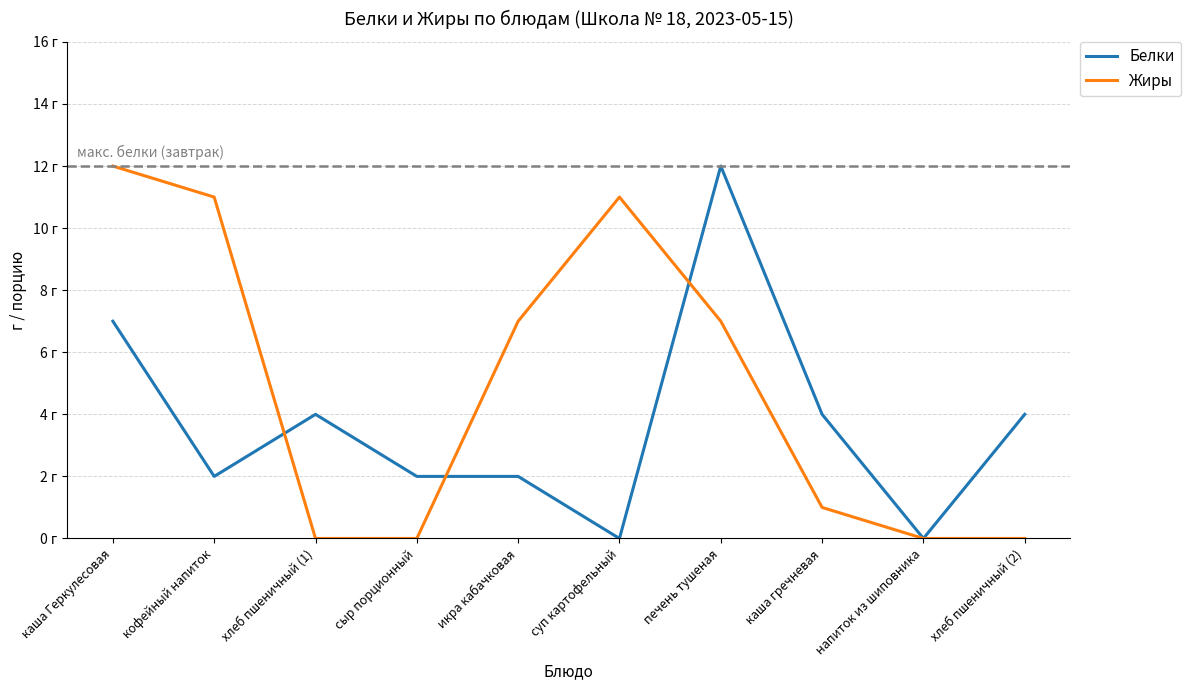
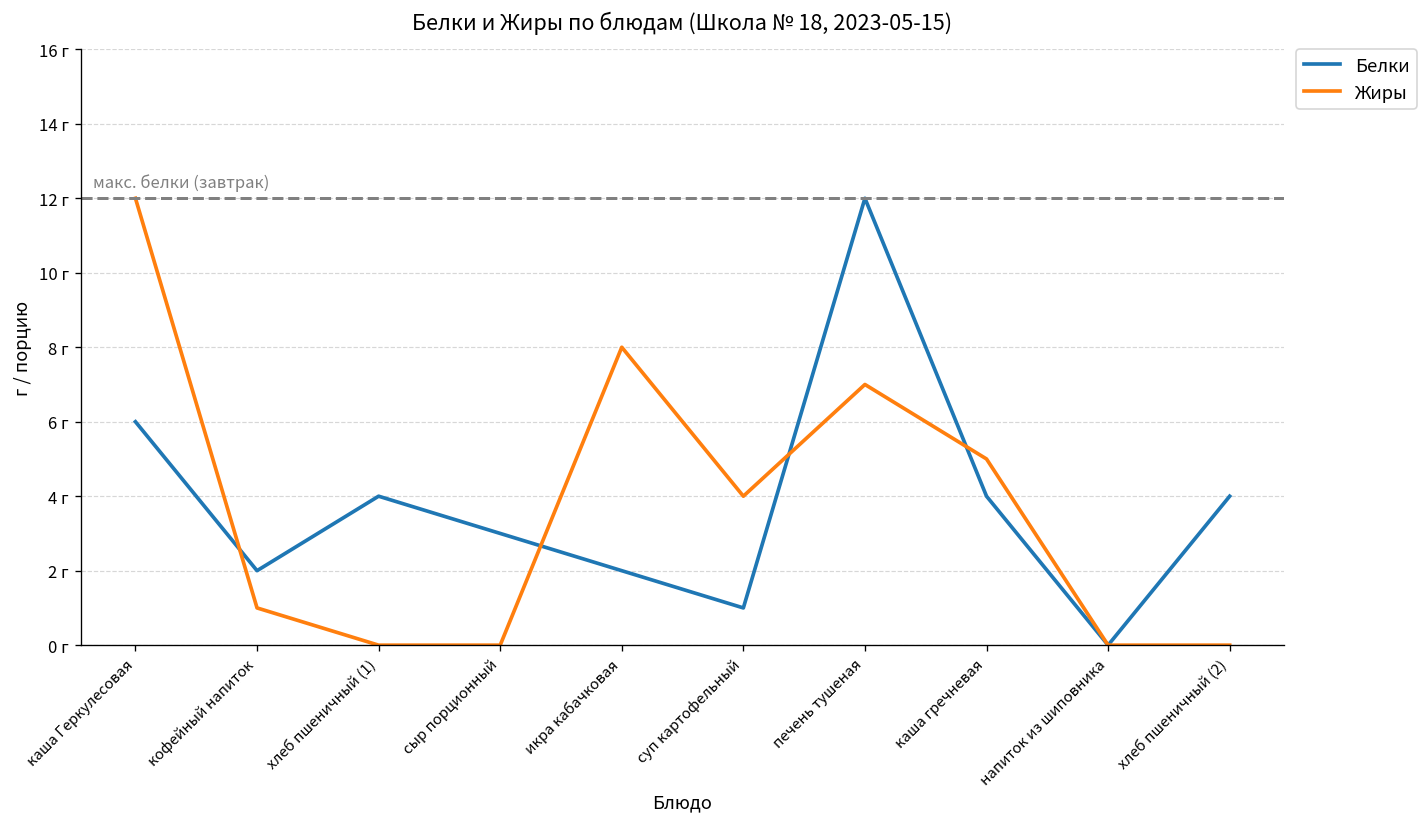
Белки, каша Геркулесовая: 7 г -> 6 г
Жиры, кофейный напиток: 11 г -> 1 г
Белки, сыр порционный: 2 г -> 3 г
Жиры, икра кабачковая: 7 г -> 8 г
Белки, суп картофельный: 0 г -> 1 г
Жиры, суп картофельный: 11 г -> 4 г
Жиры, каша гречневая: 1 г -> 5 г
